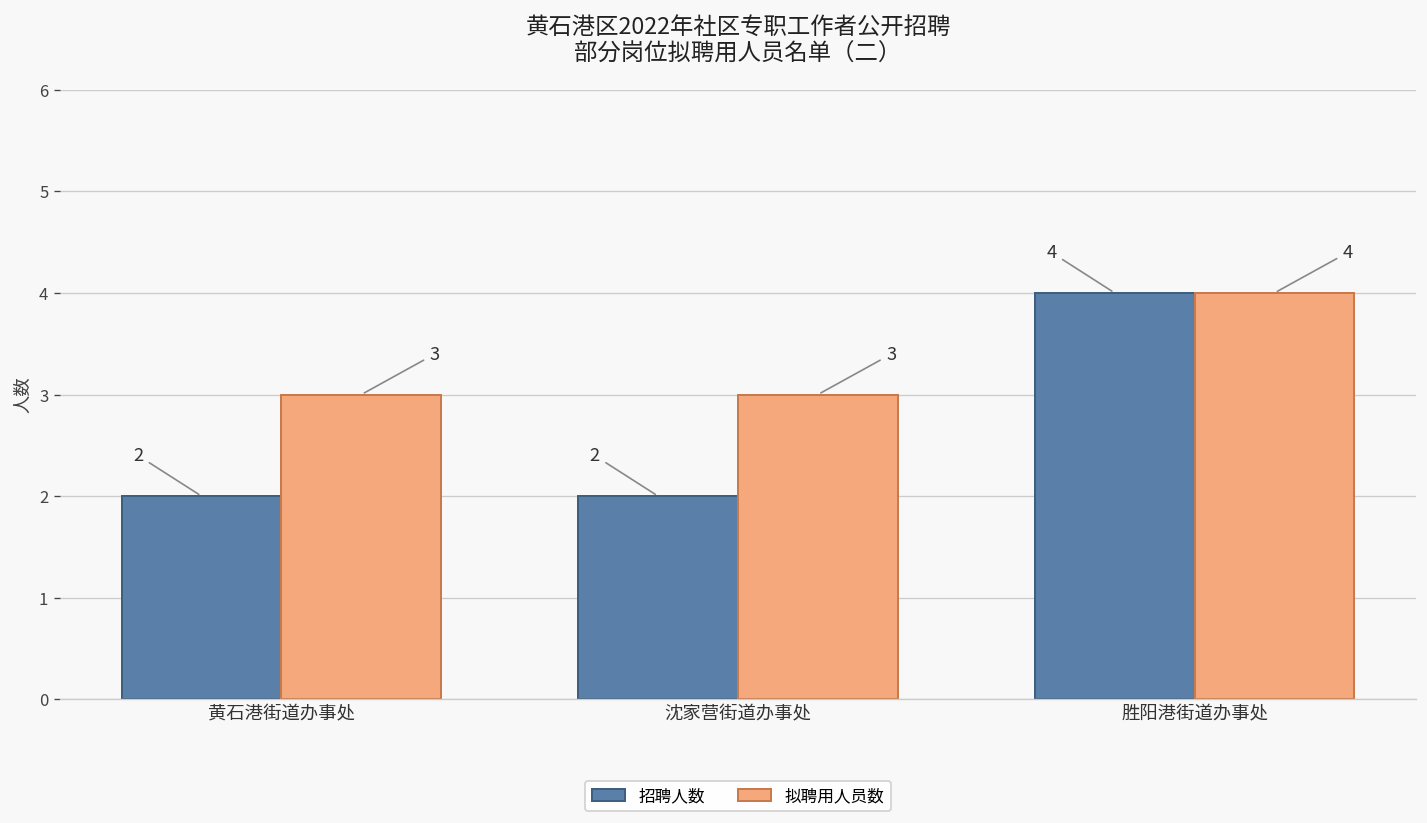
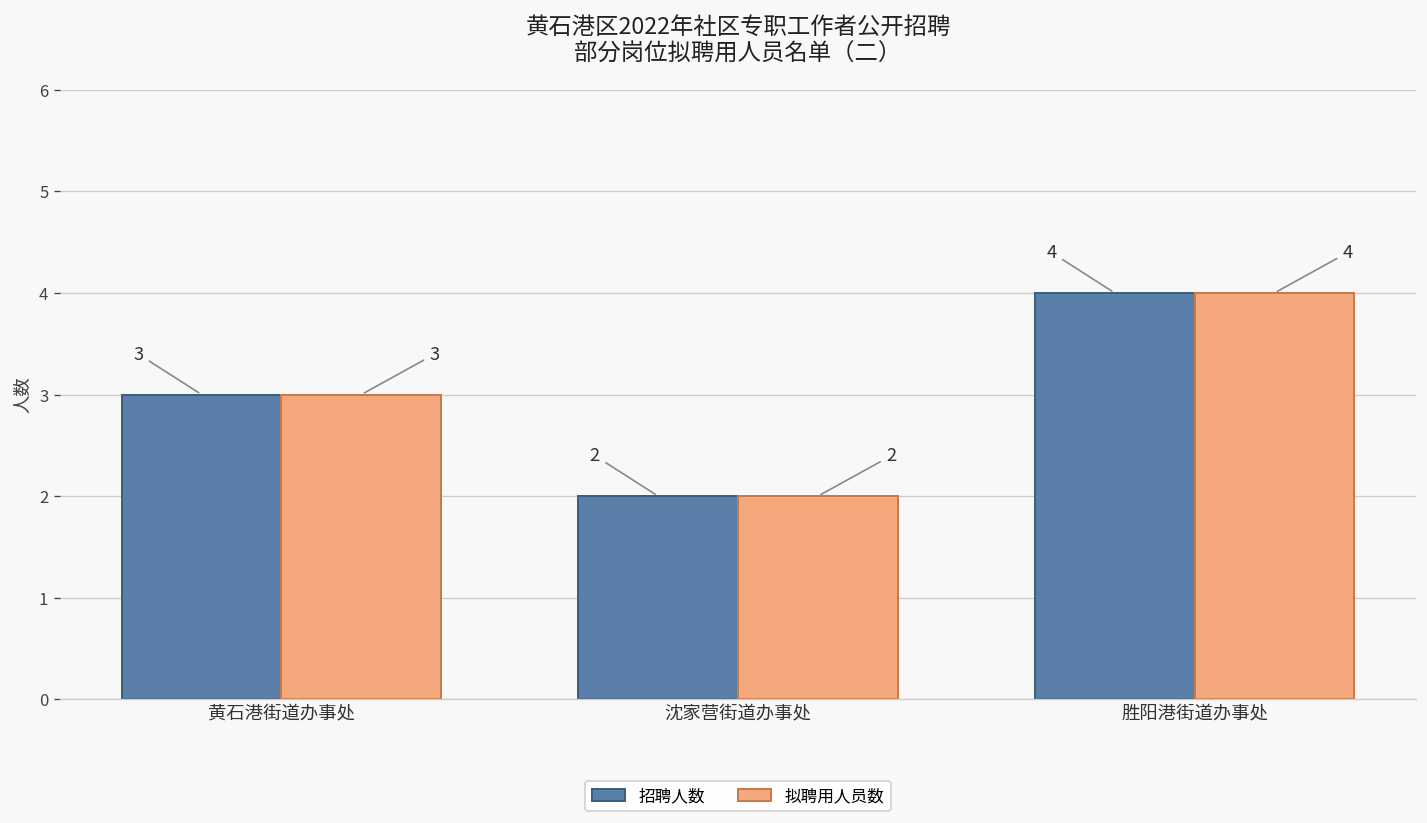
招聘人数, 黄石港街道办事处: 2 -> 3
拟聘用人员数, 沈家营街道办事处: 3 -> 2
